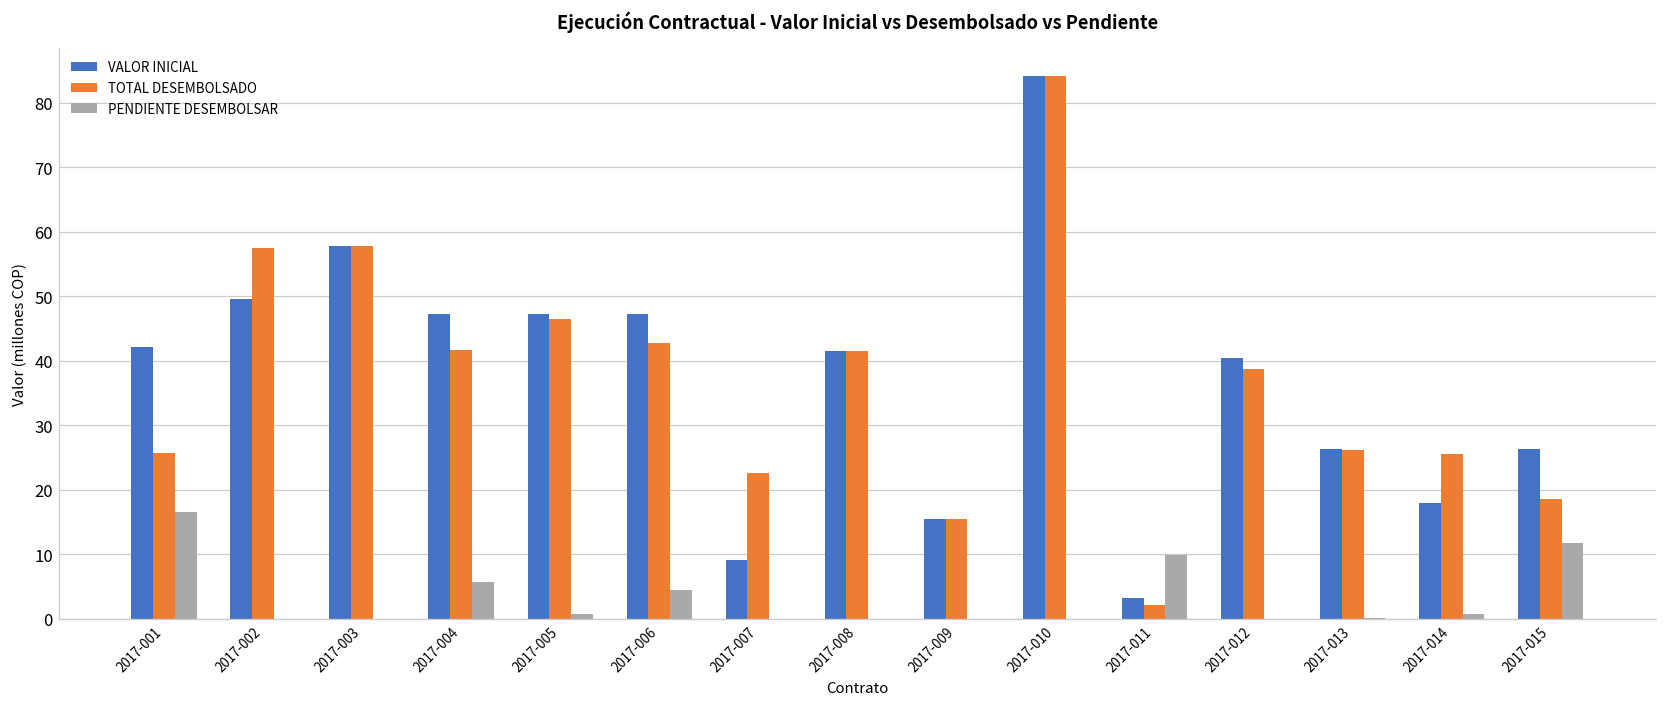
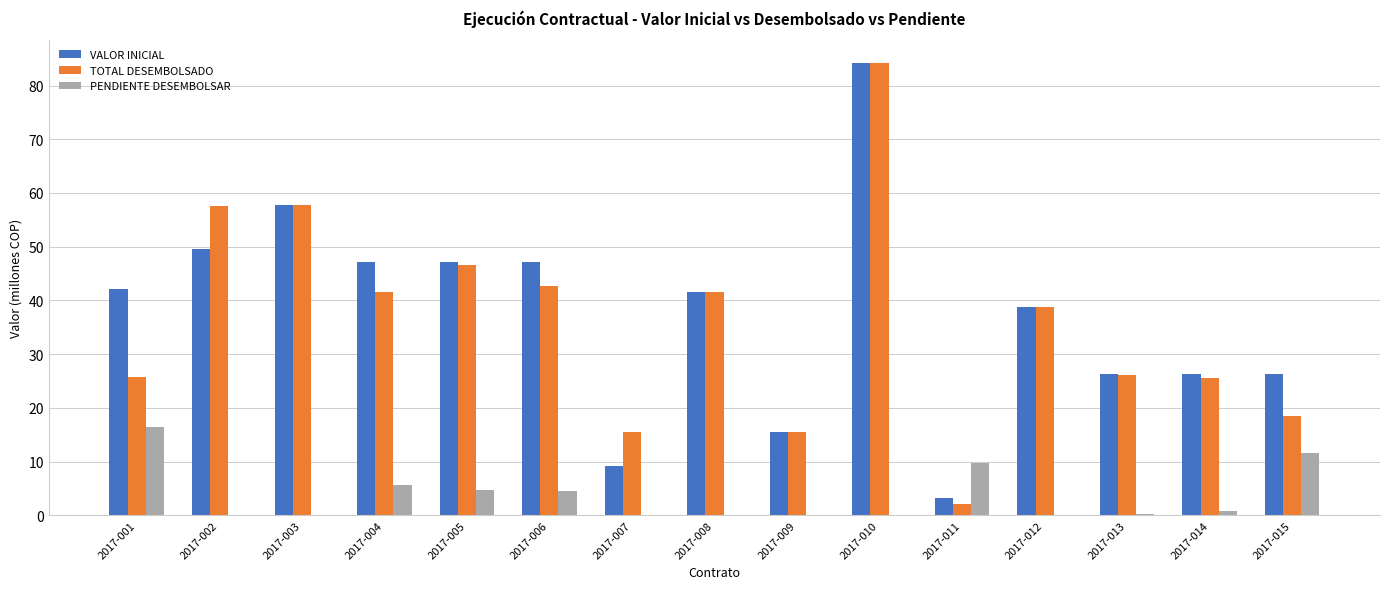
PENDIENTE DESEMBOLSAR, 2017-005: 1 -> 5
TOTAL DESEMBOLSADO, 2017-007: 23 -> 15
VALOR INICIAL, 2017-012: 40 -> 39
VALOR INICIAL, 2017-014: 18 -> 26
